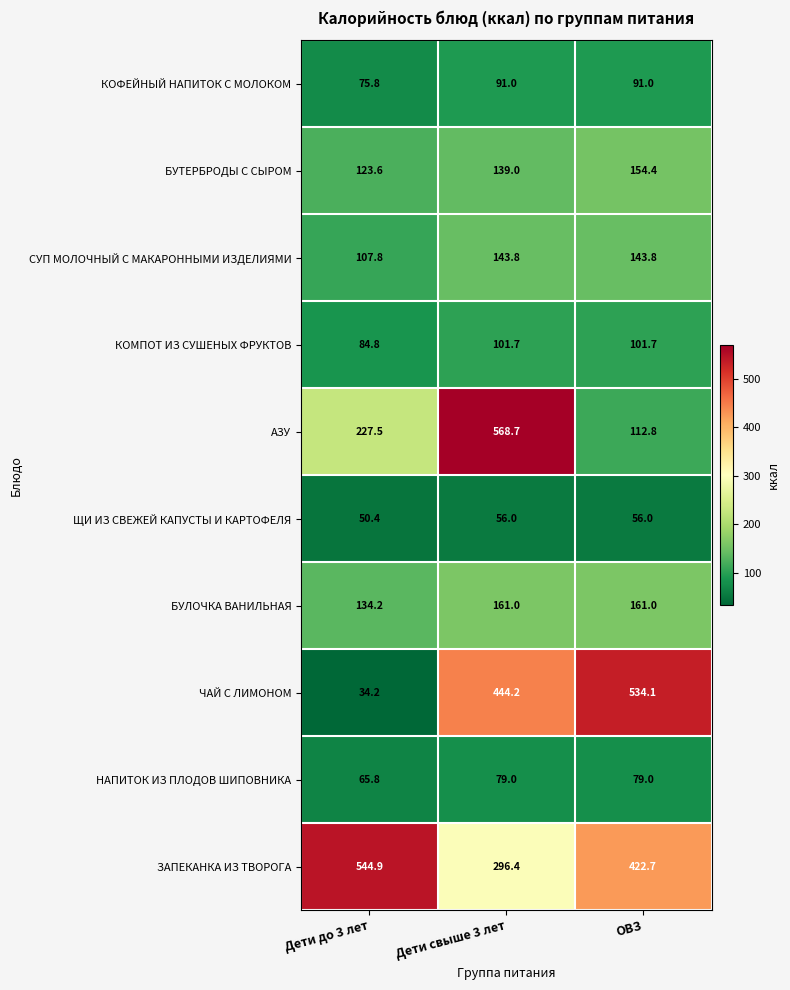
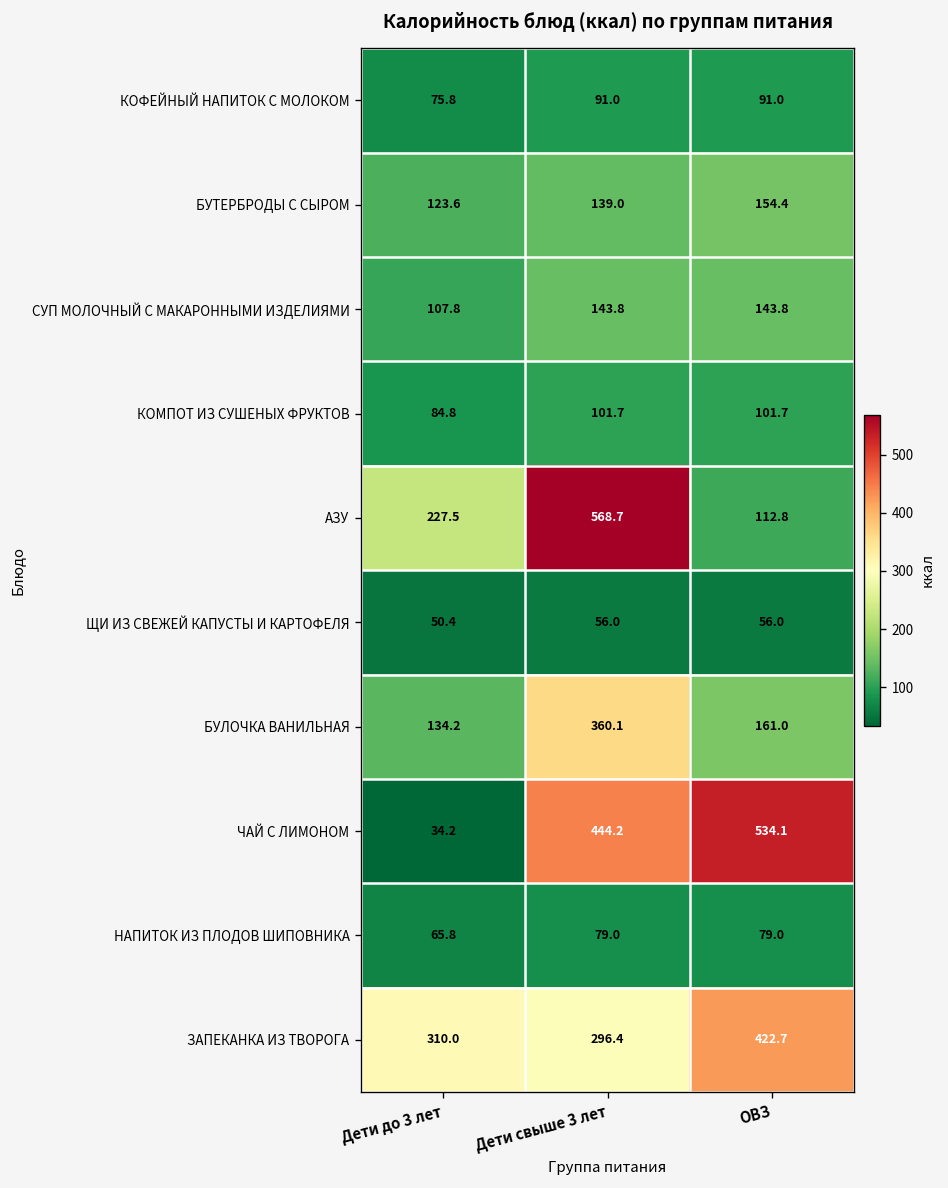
БУЛОЧКА ВАНИЛЬНАЯ, Дети свыше 3 лет: 161.0 -> 360.1
ЗАПЕКАНКА ИЗ ТВОРОГА, Дети до 3 лет: 544.9 -> 310.0
